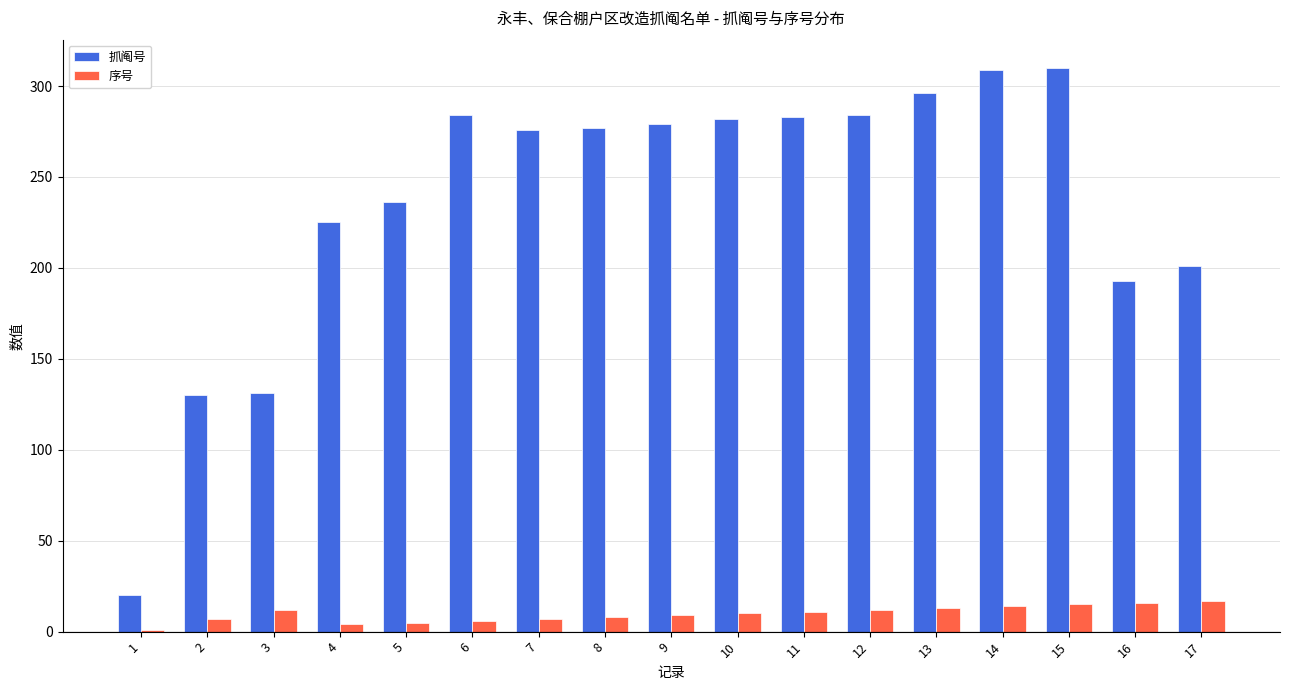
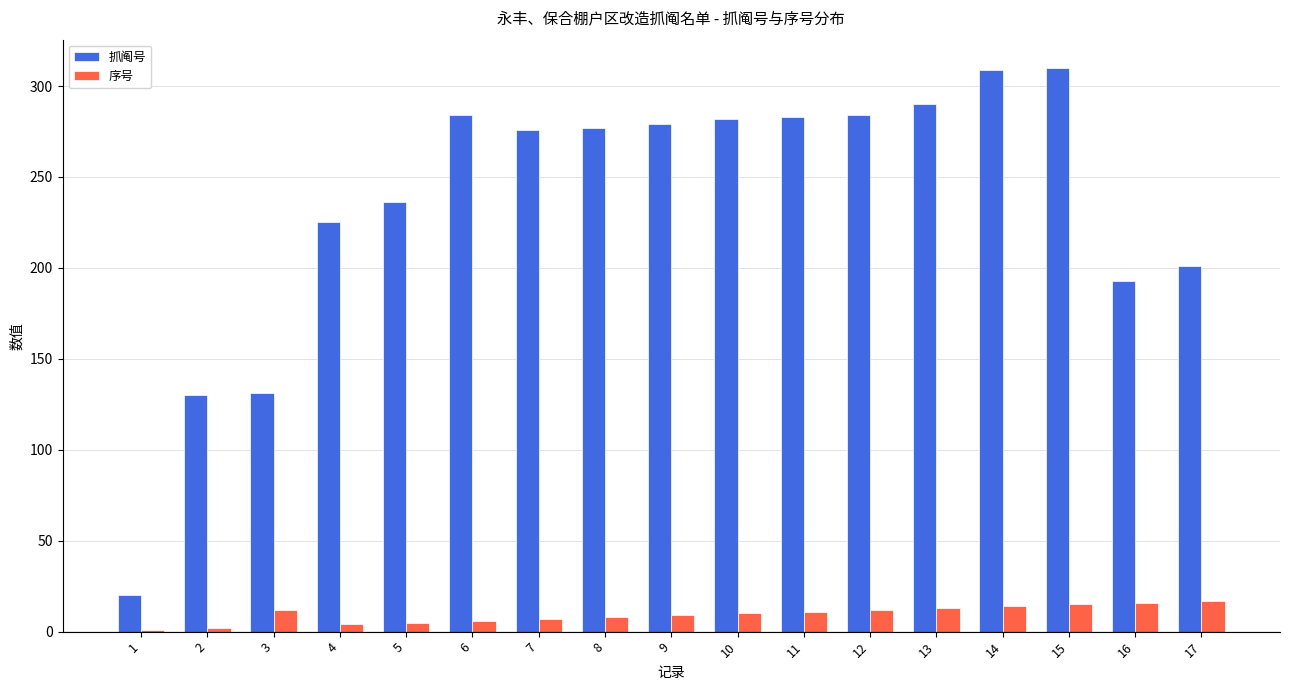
序号, 2: 7 -> 2
抓阄号, 13: 296 -> 290
